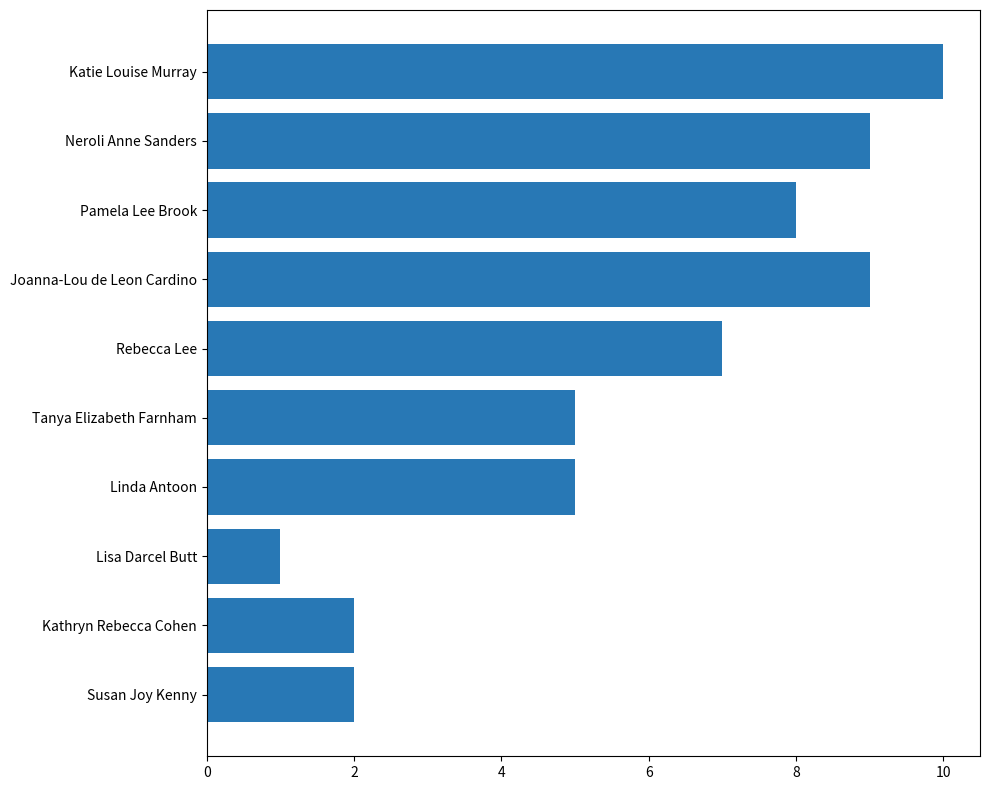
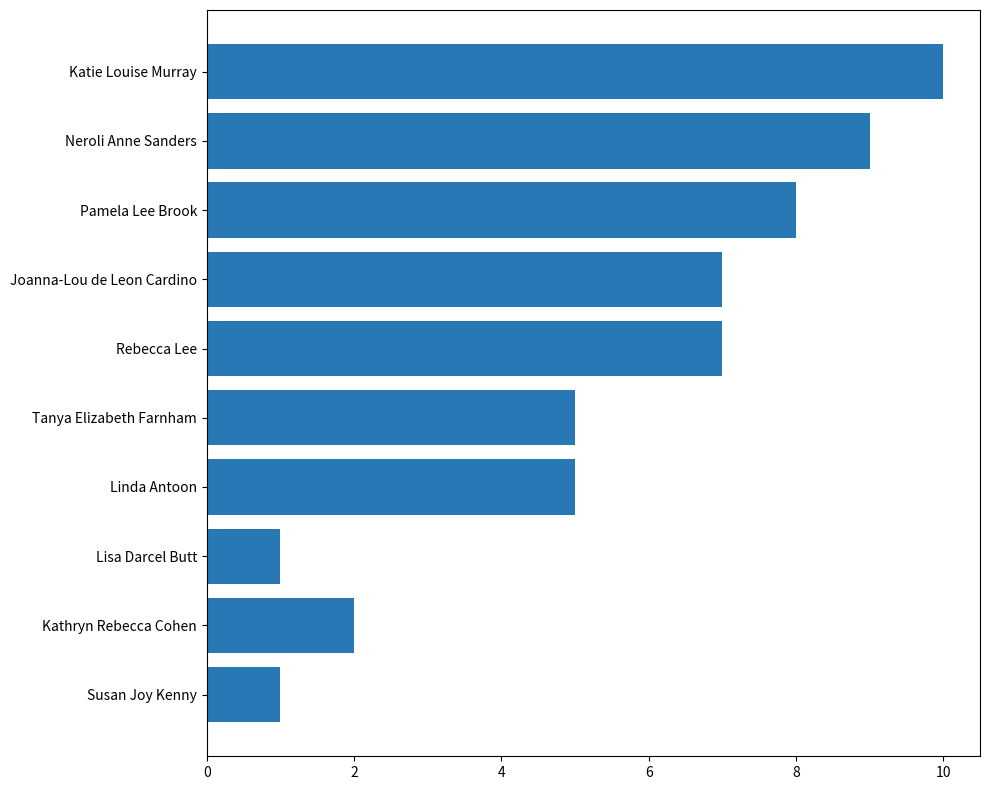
Joanna-Lou de Leon Cardino: 9 -> 7
Susan Joy Kenny: 2 -> 1
